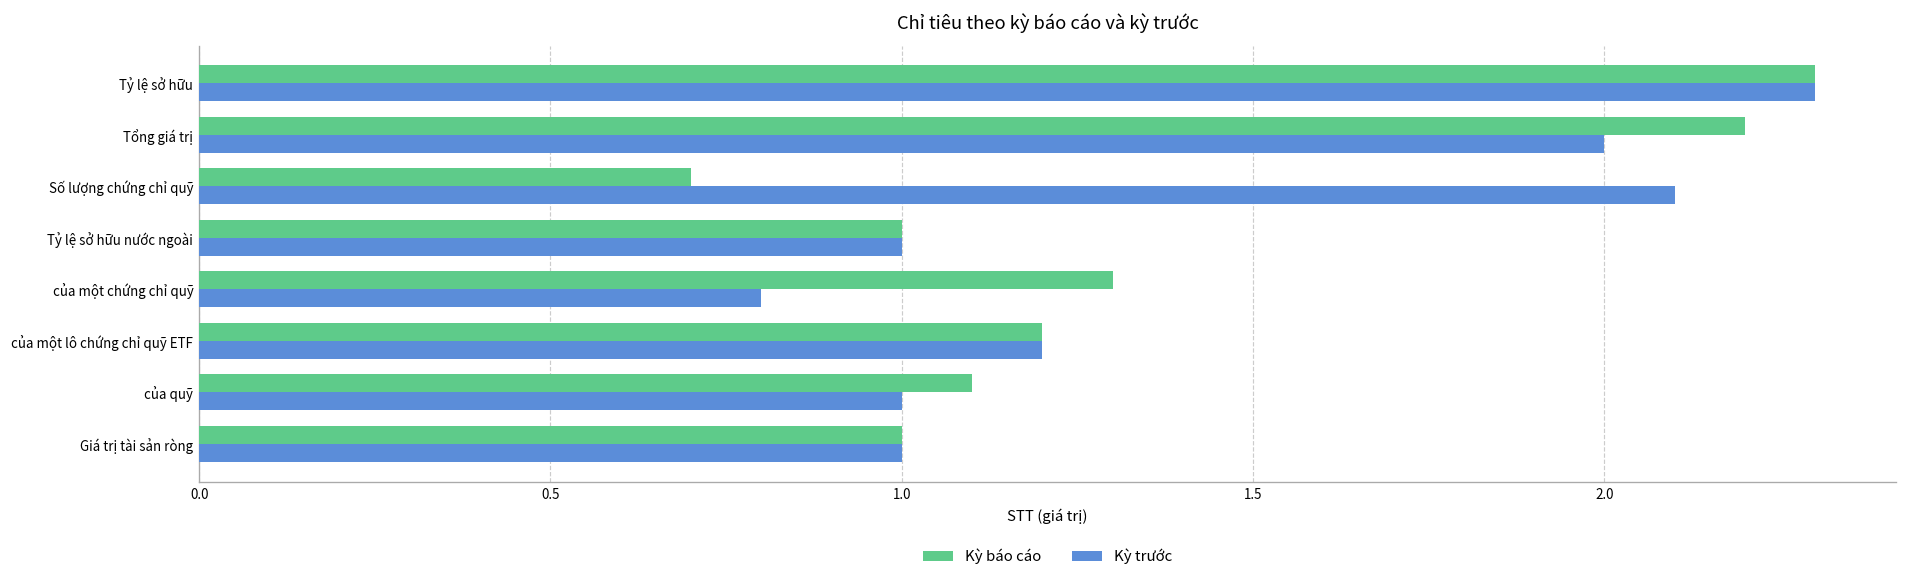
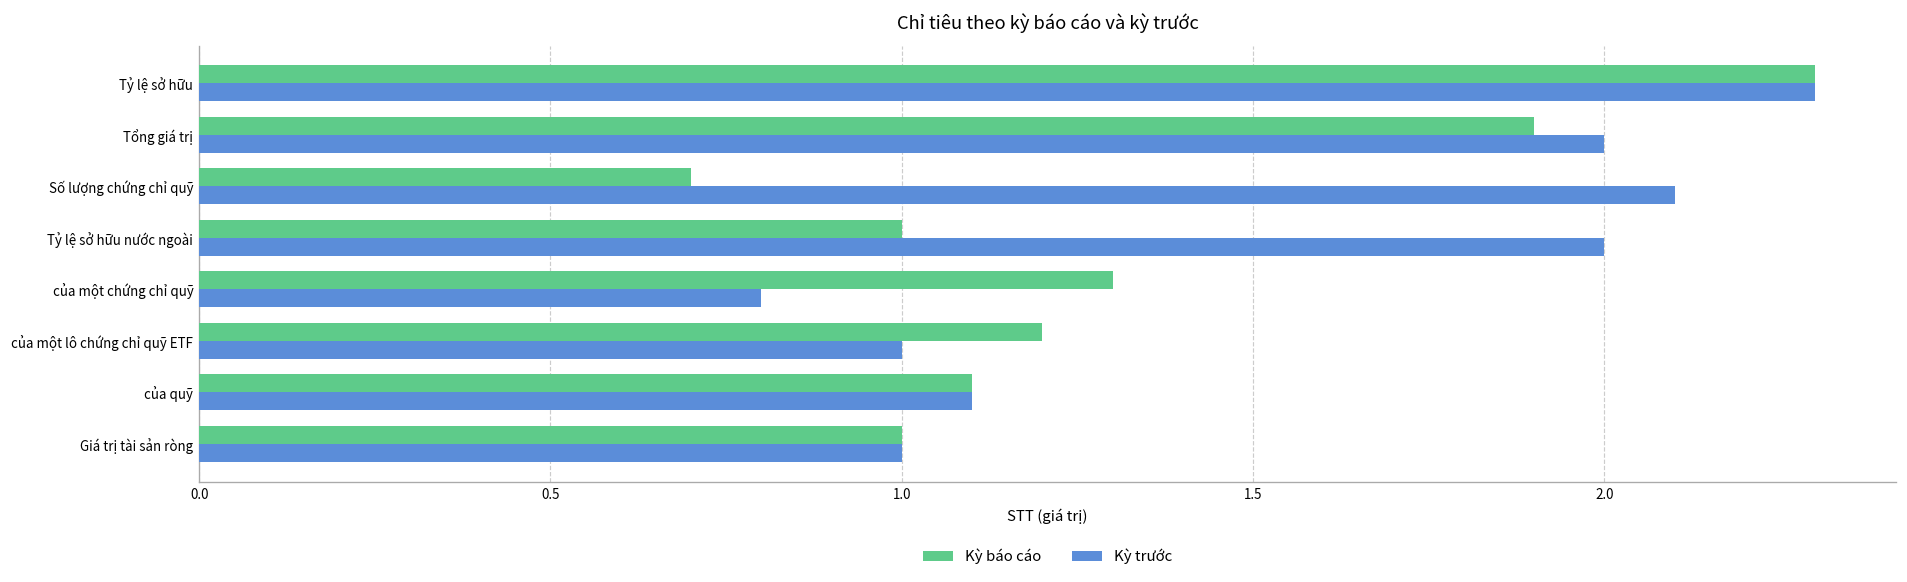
Kỳ báo cáo, Tổng giá trị: 2.2 -> 1.9
Kỳ trước, Tỷ lệ sở hữu nước ngoài: 1 -> 2
Kỳ trước, của một lô chứng chỉ quỹ ETF: 1.2 -> 1.0
Kỳ trước, của quỹ: 1.0 -> 1.1
